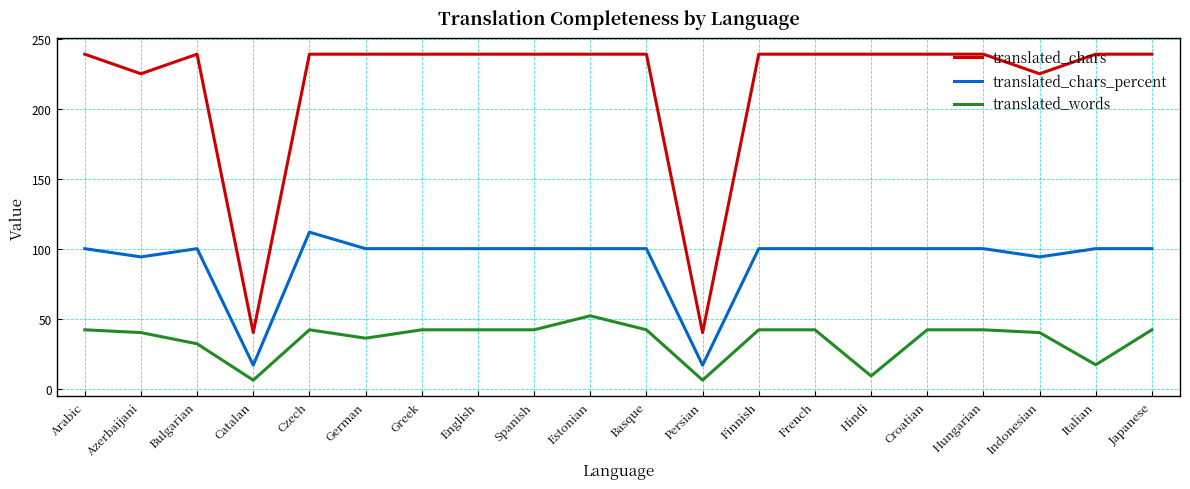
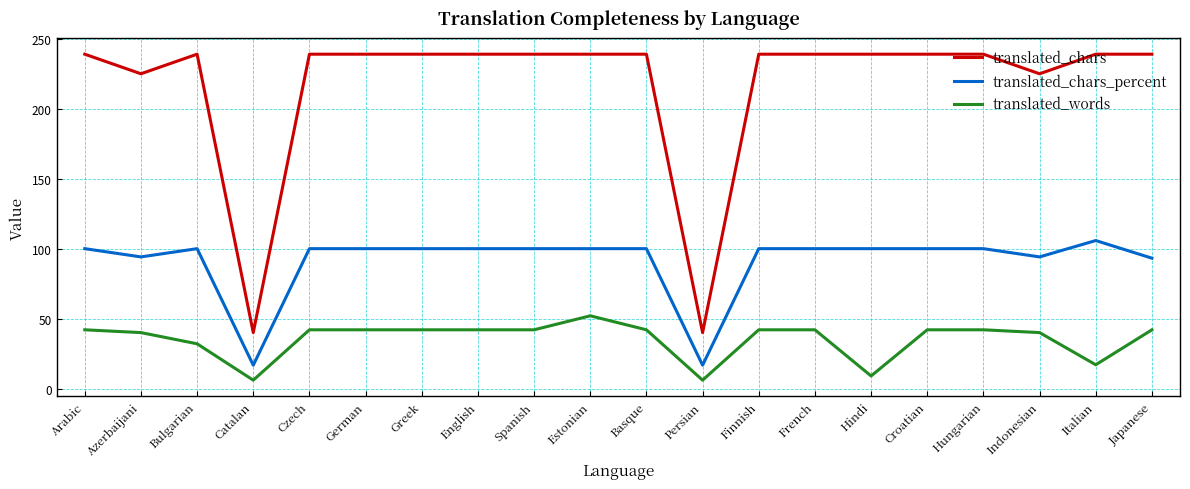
translated_chars_percent, Czech: 112 -> 100
translated_words, German: 36 -> 42
translated_chars_percent, Italian: 100 -> 106
translated_chars_percent, Japanese: 100 -> 93
